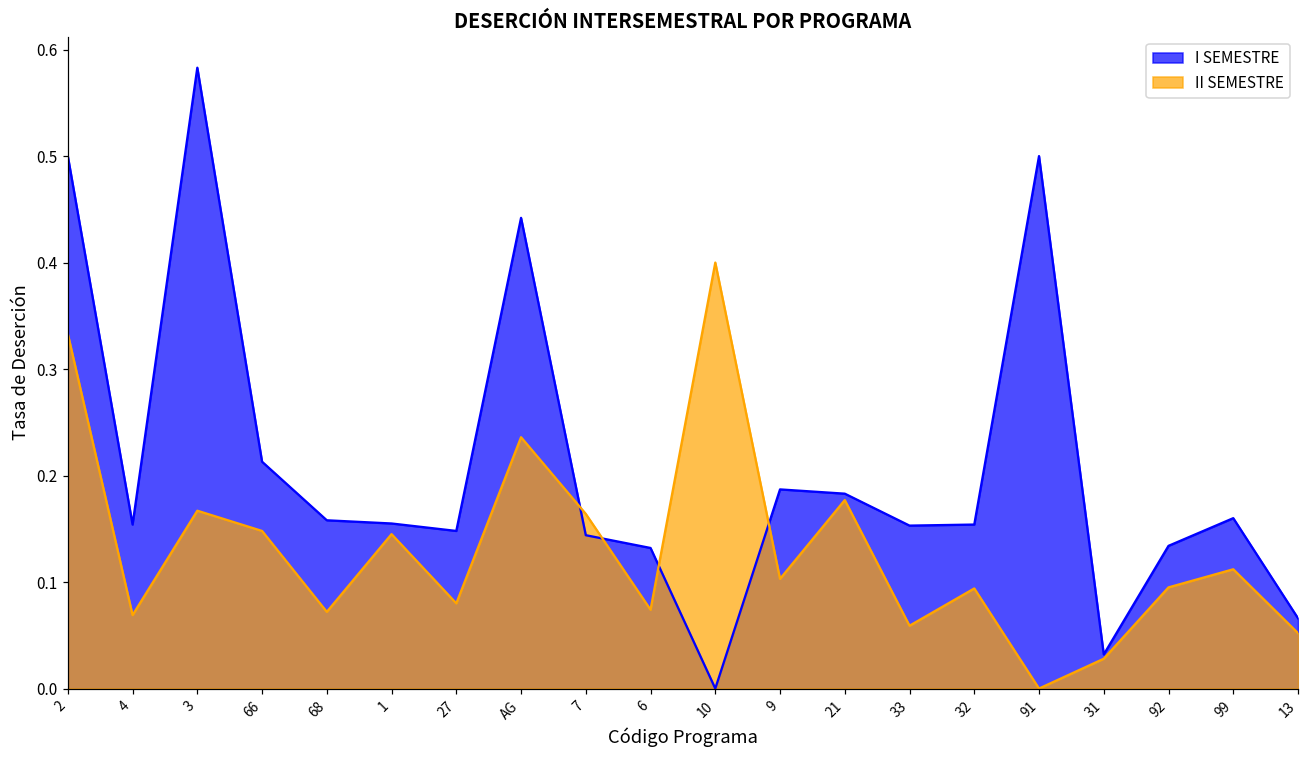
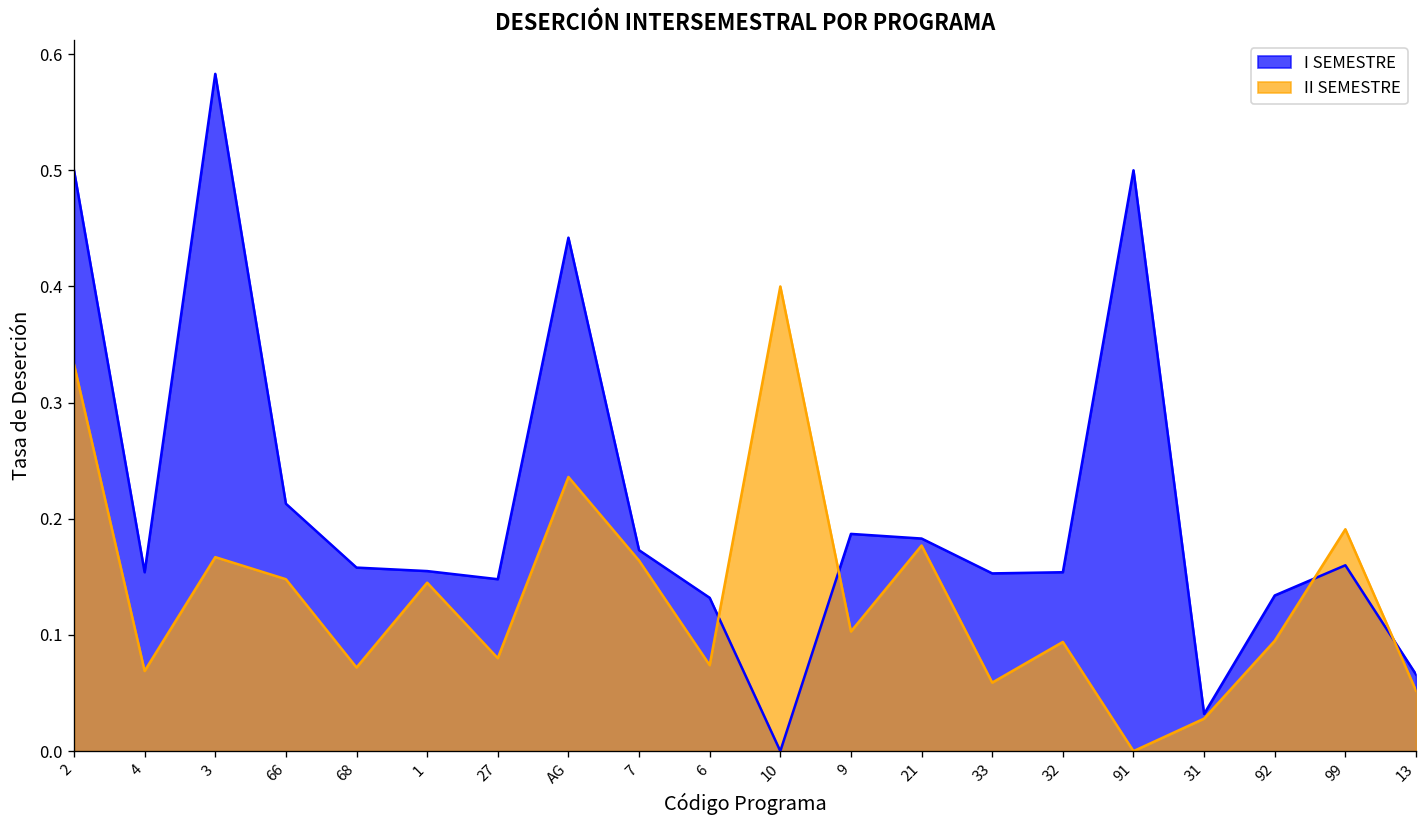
I SEMESTRE, 7: 0.14 -> 0.17
II SEMESTRE, 99: 0.11 -> 0.19
